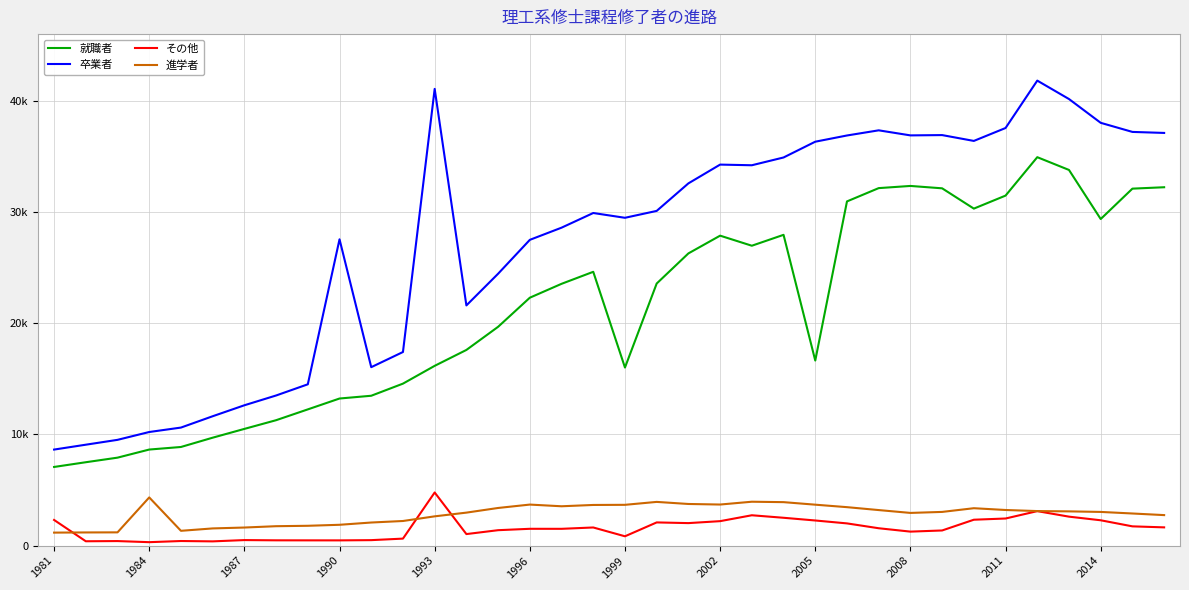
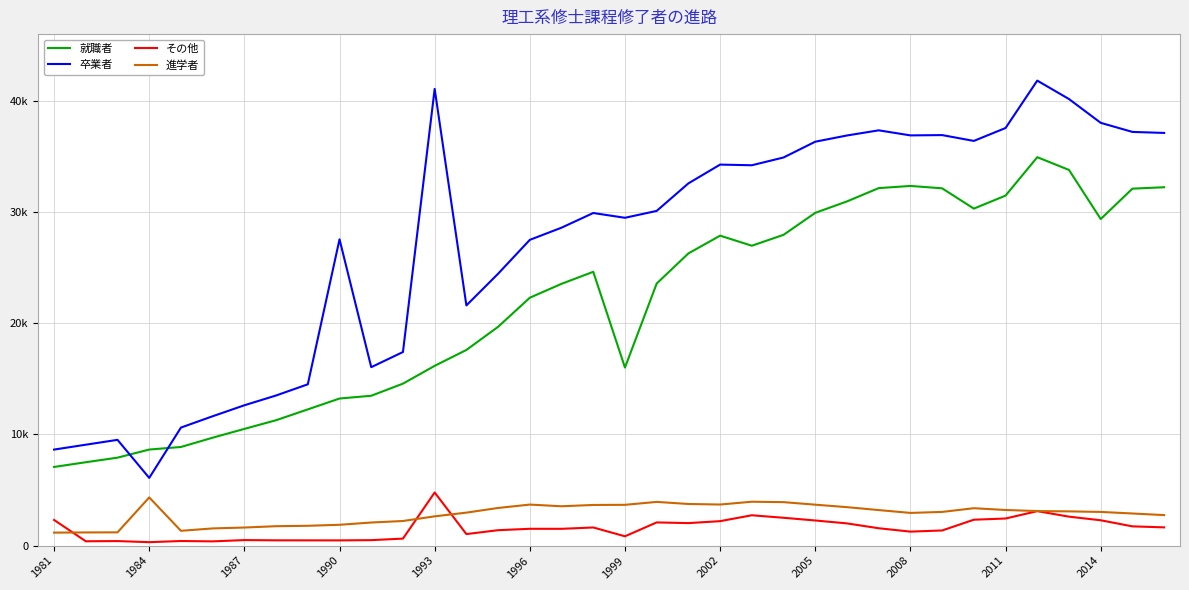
卒業者, 1984: 10200 -> 6100
就職者, 2005: 16700 -> 29900
